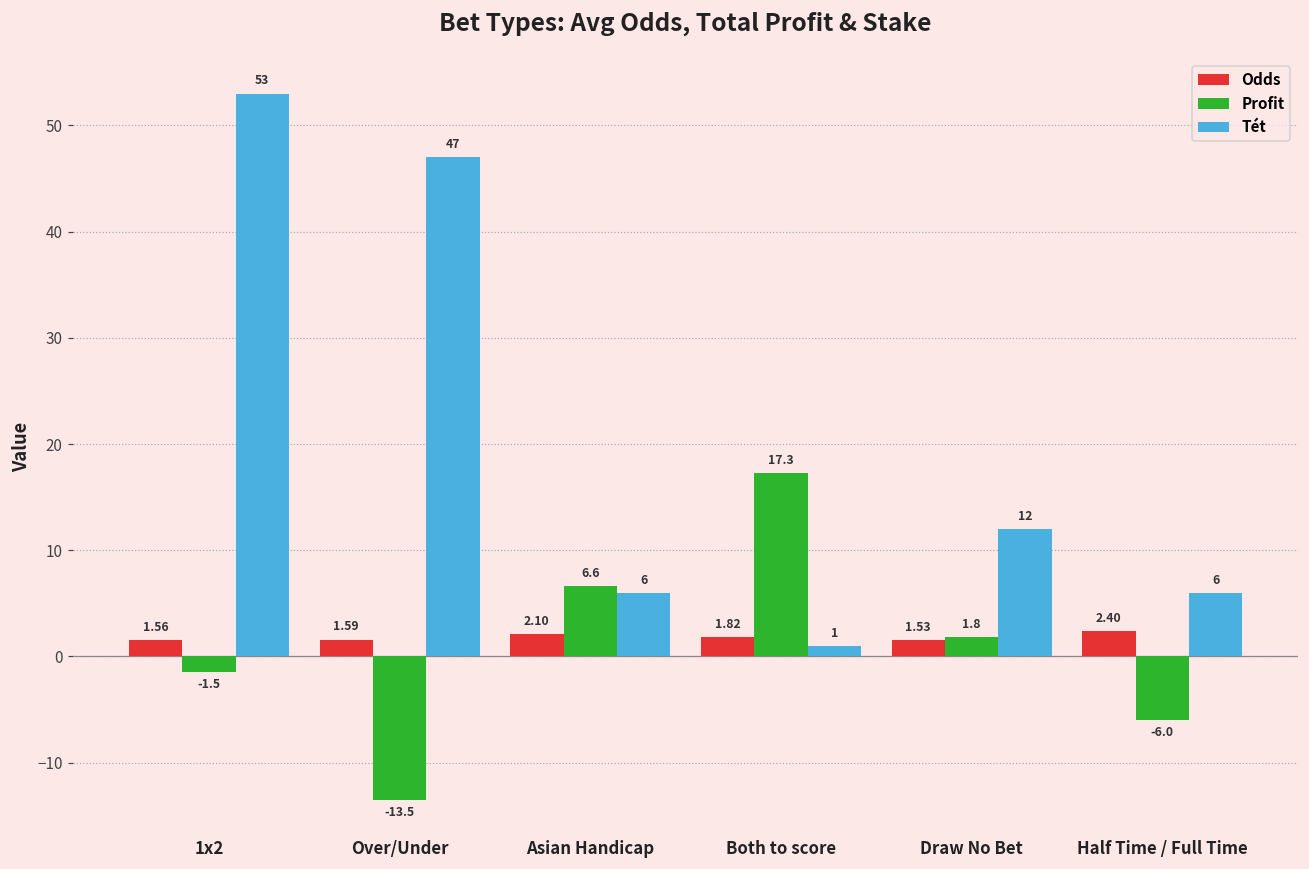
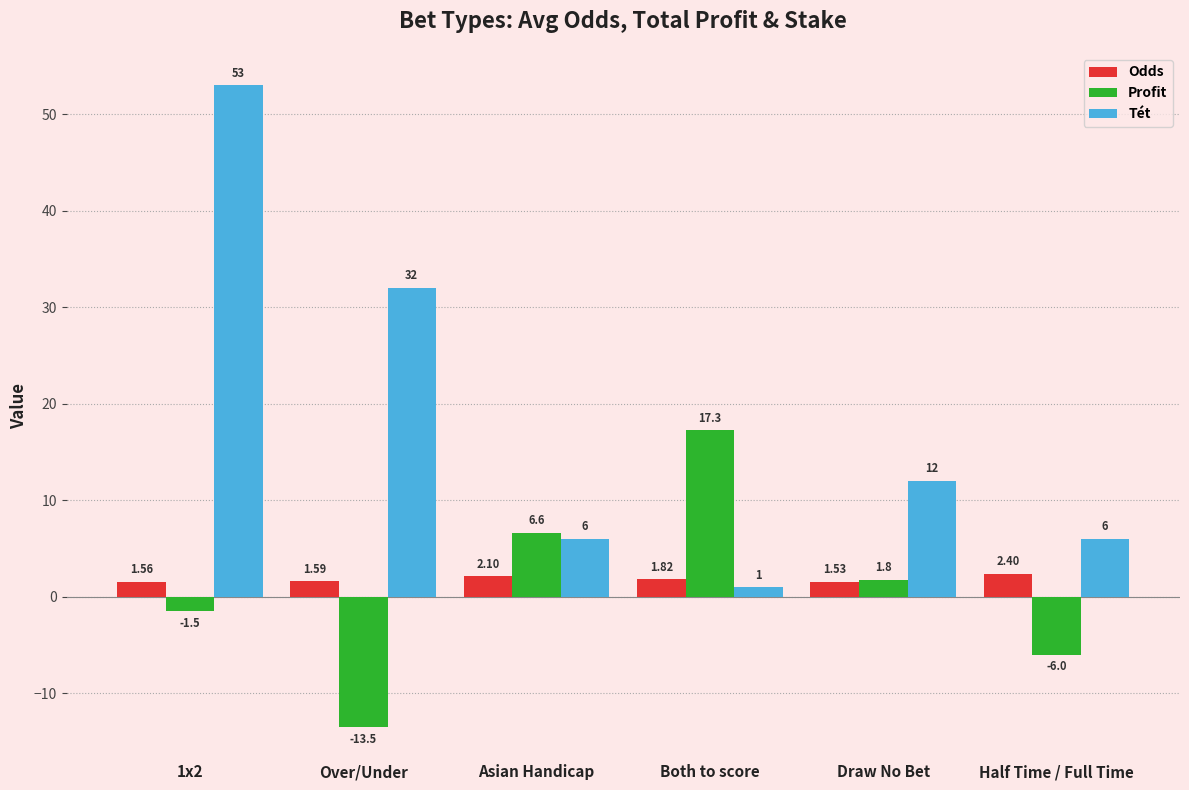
Tét, Over/Under: 47 -> 32
